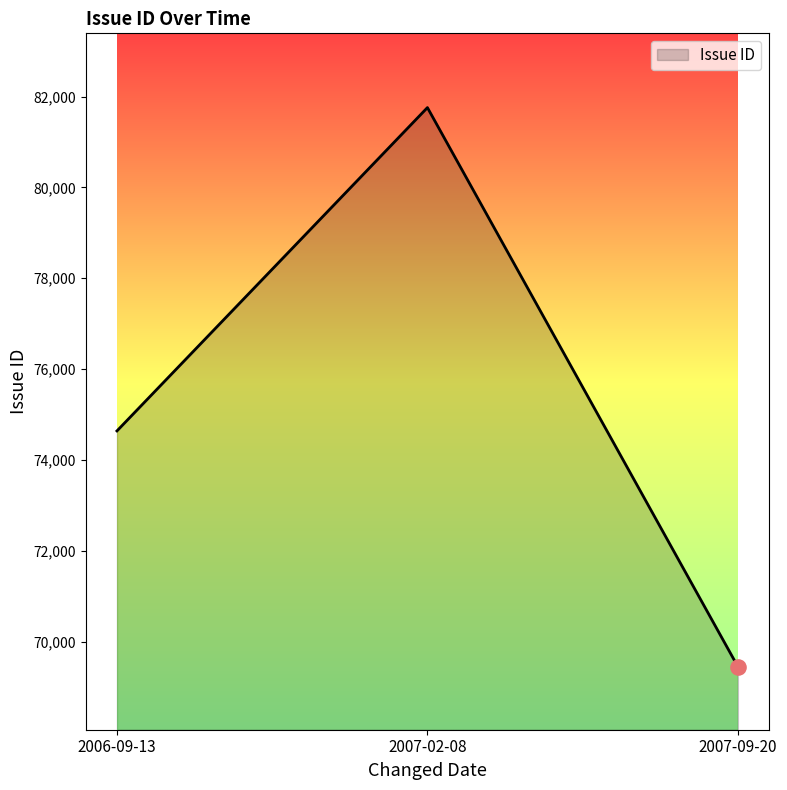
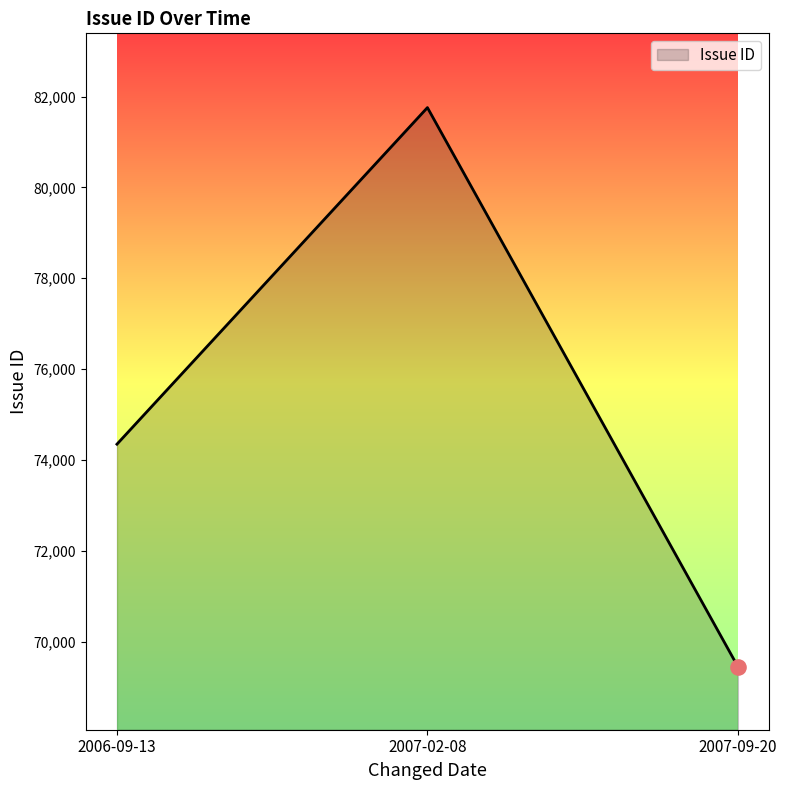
Issue ID, 2006-09-13: 74,600 -> 74,300
